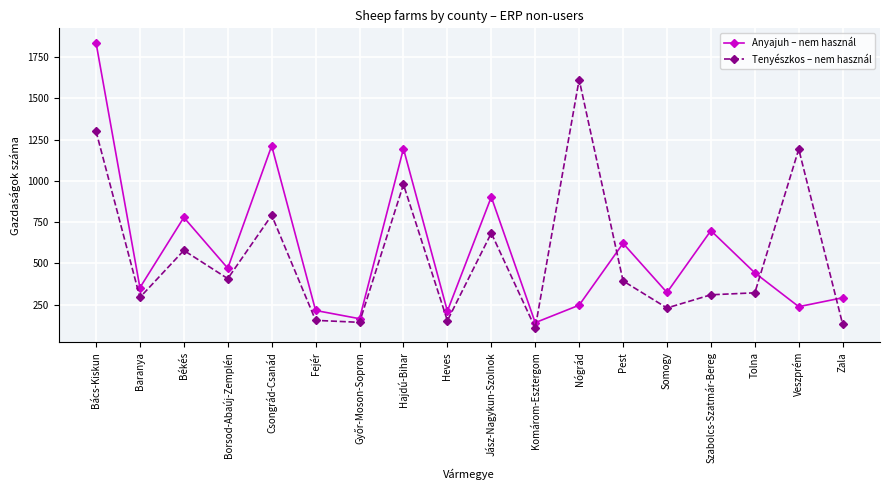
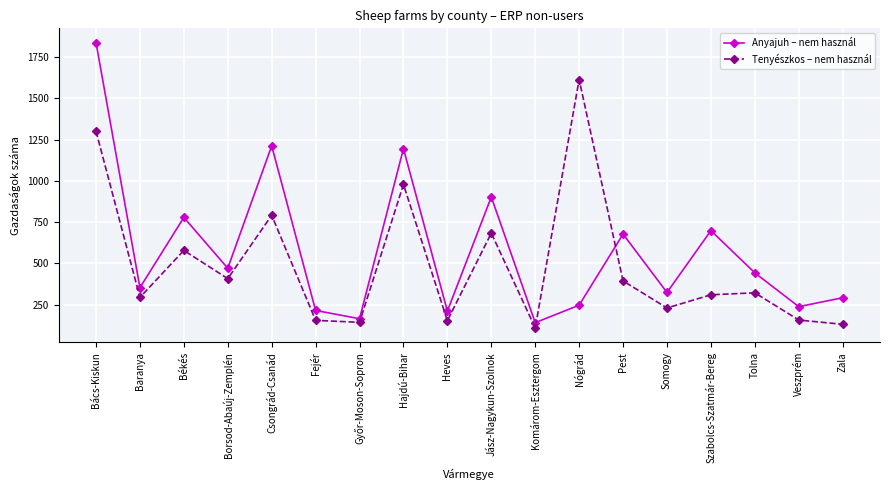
Anyajuh – nem használ, Pest: 620 -> 680
Tenyészkos – nem használ, Veszprém: 1190 -> 160
